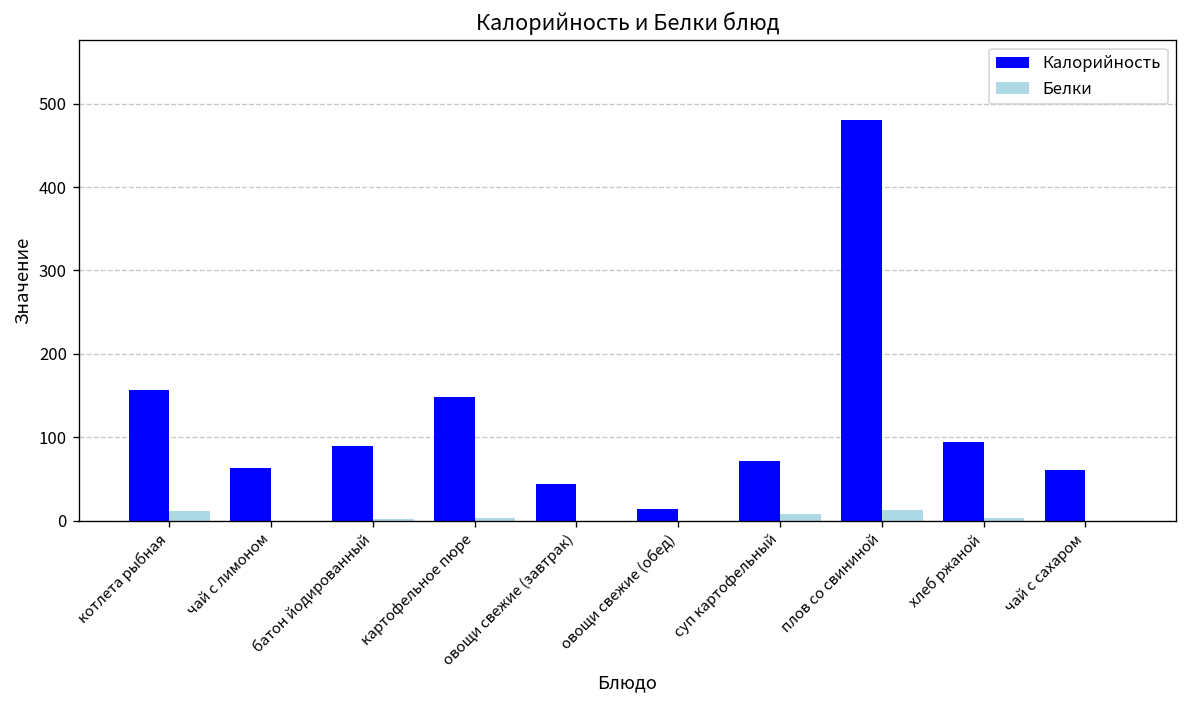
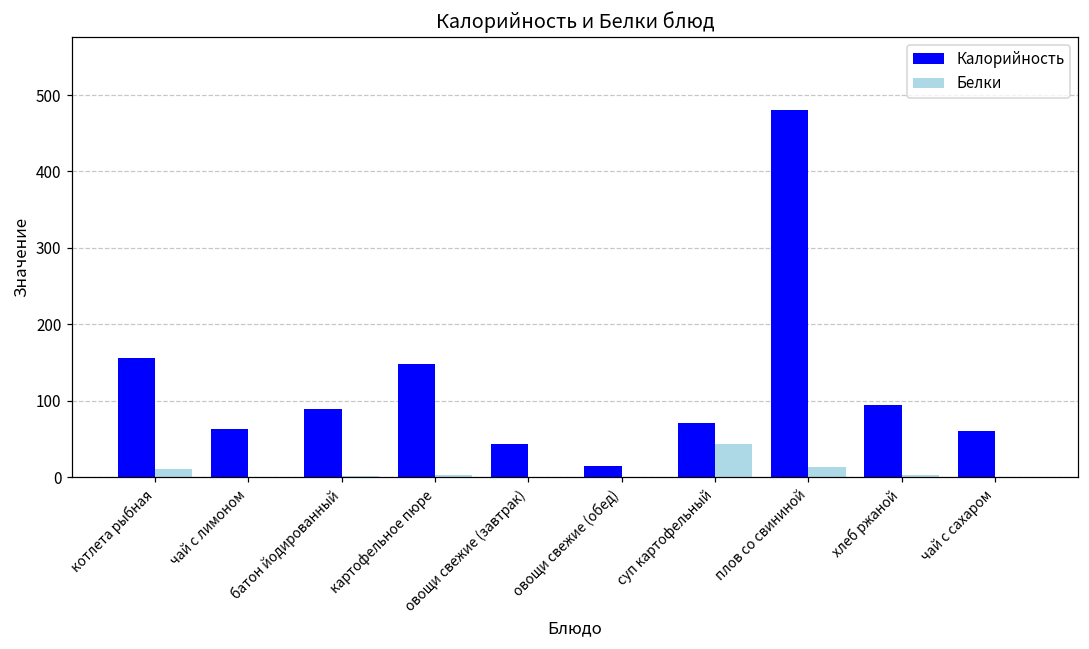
Белки, суп картофельный: 10 -> 40
